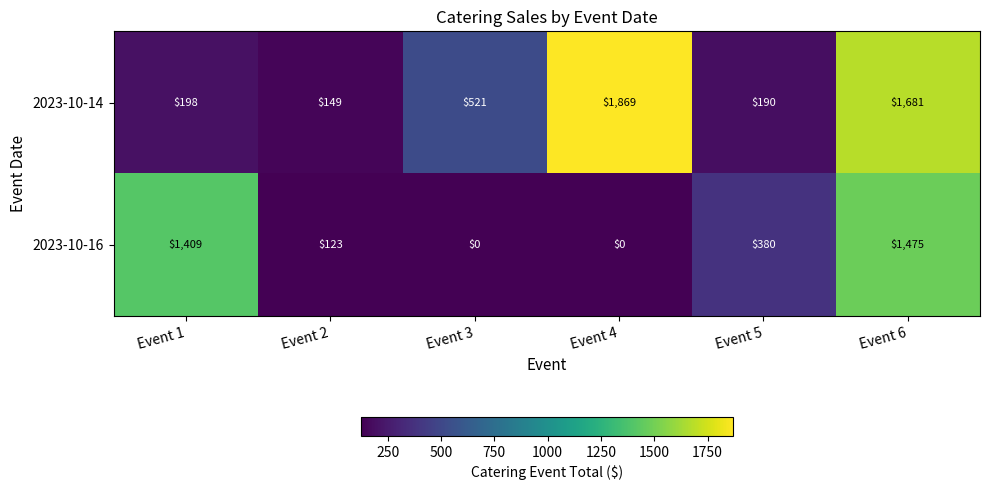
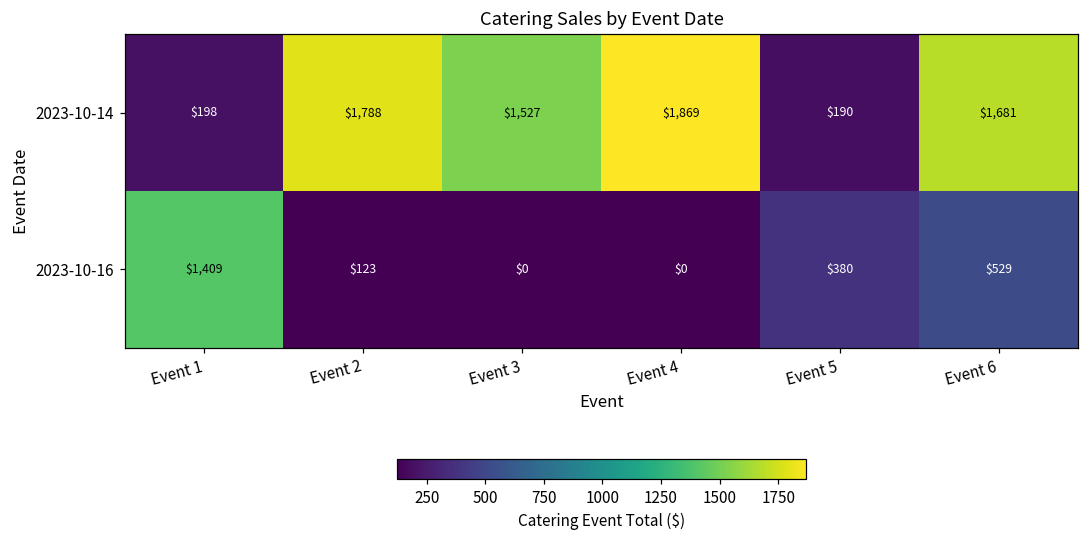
2023-10-14, Event 2: $149 -> $1,788
2023-10-14, Event 3: $521 -> $1,527
2023-10-16, Event 6: $1,475 -> $529
